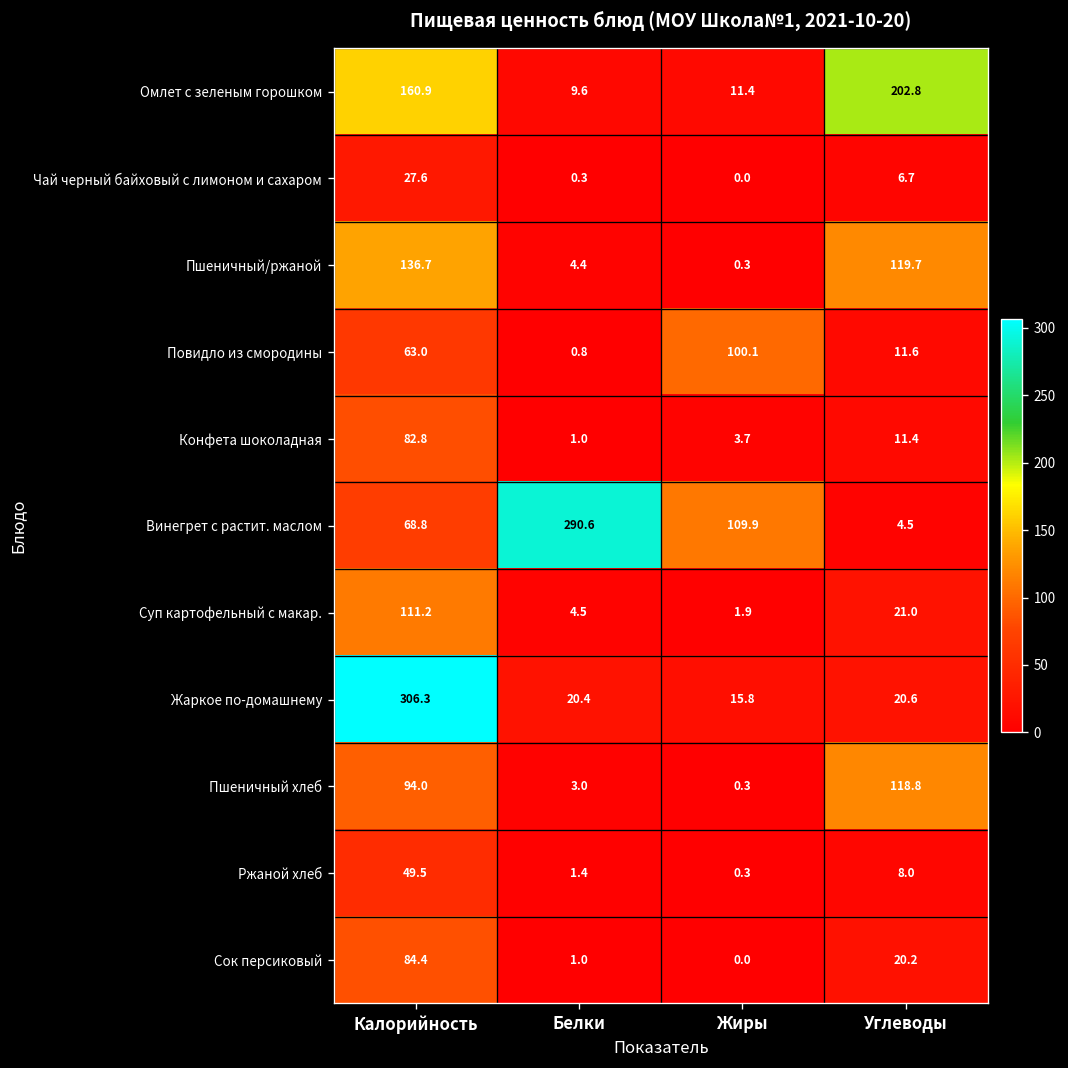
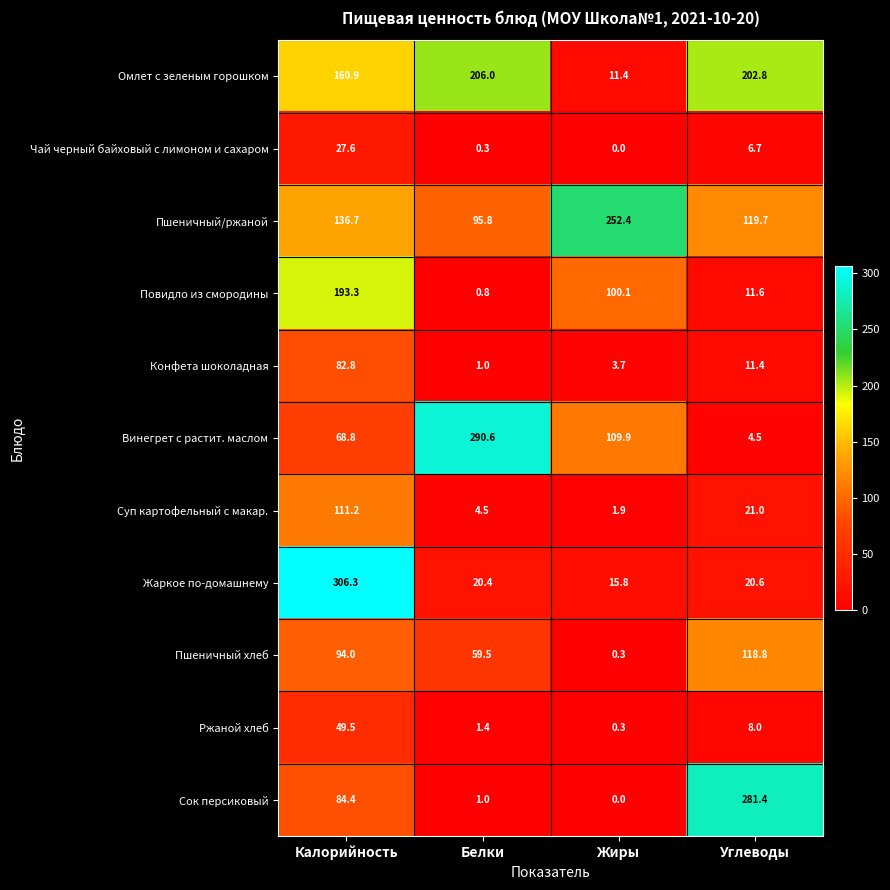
Омлет с зеленым горошком, Белки: 9.6 -> 206.0
Пшеничный/ржаной, Белки: 4.4 -> 95.8
Пшеничный/ржаной, Жиры: 0.3 -> 252.4
Повидло из смородины, Калорийность: 63.0 -> 193.3
Пшеничный хлеб, Белки: 3.0 -> 59.5
Сок персиковый, Углеводы: 20.2 -> 281.4
